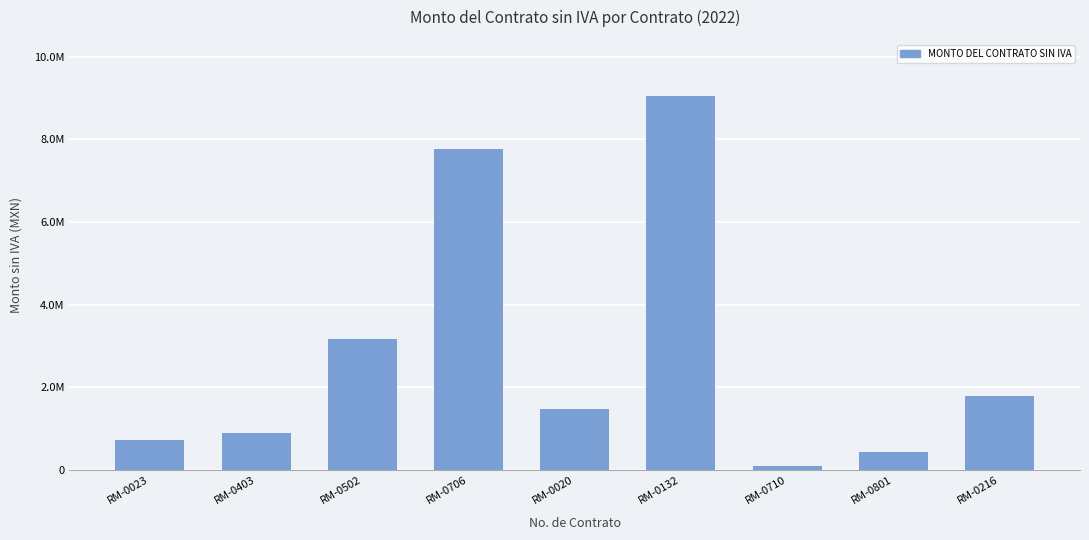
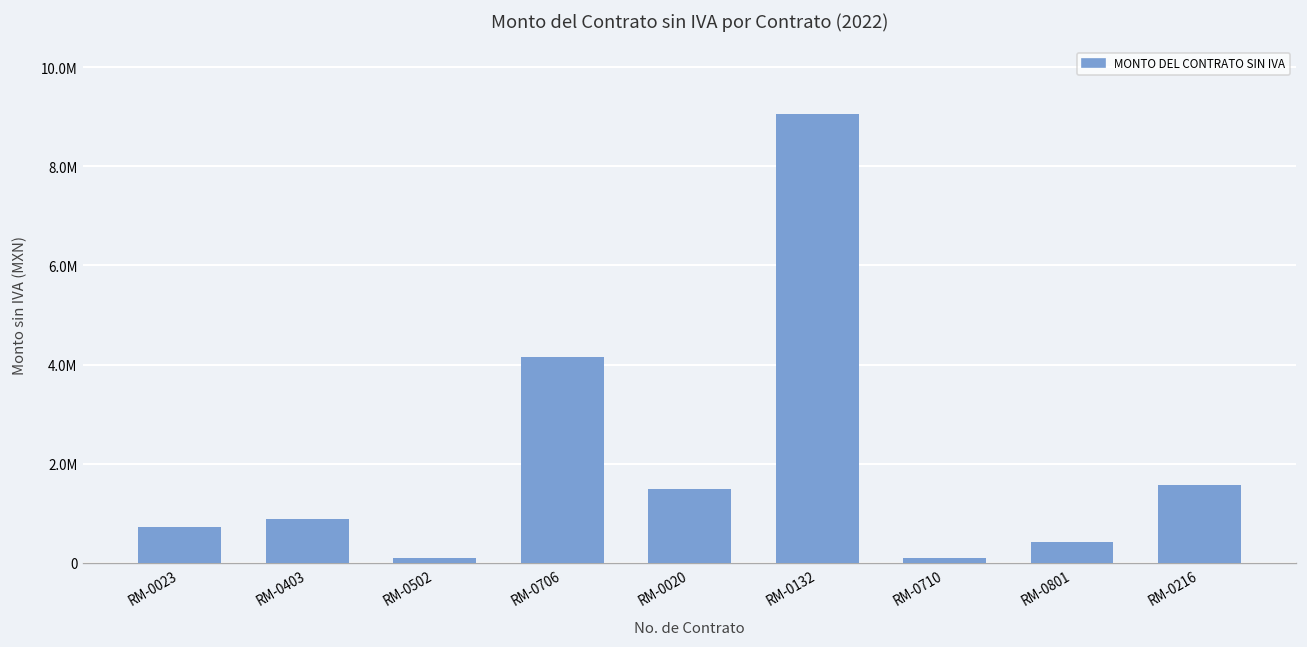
RM-0502: 3200000 -> 100000
RM-0706: 7800000 -> 4100000
RM-0216: 1800000 -> 1600000
